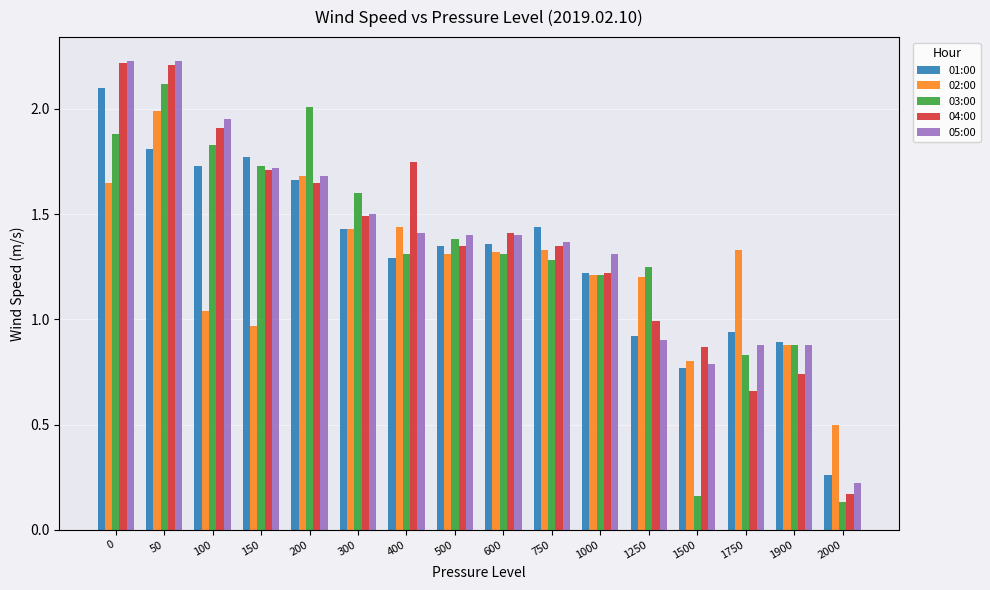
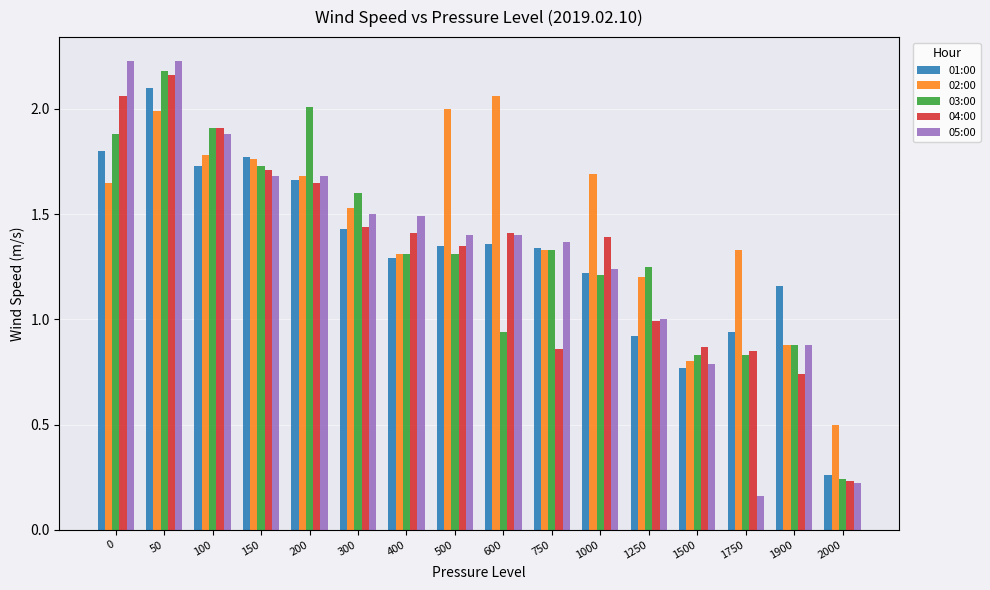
01:00, 0: 2.1 -> 1.8
04:00, 0: 2.22 -> 2.06
01:00, 50: 1.81 -> 2.10
03:00, 50: 2.12 -> 2.18
04:00, 50: 2.21 -> 2.16
02:00, 100: 1.04 -> 1.78
03:00, 100: 1.83 -> 1.91
05:00, 100: 1.95 -> 1.88
02:00, 150: 0.97 -> 1.76
05:00, 150: 1.72 -> 1.68
02:00, 300: 1.43 -> 1.53
04:00, 300: 1.49 -> 1.44
02:00, 400: 1.44 -> 1.31
04:00, 400: 1.75 -> 1.41
05:00, 400: 1.41 -> 1.49
02:00, 500: 1.31 -> 2.00
03:00, 500: 1.38 -> 1.31
02:00, 600: 1.32 -> 2.06
03:00, 600: 1.31 -> 0.94
01:00, 750: 1.44 -> 1.34
03:00, 750: 1.28 -> 1.33
04:00, 750: 1.35 -> 0.86
02:00, 1000: 1.21 -> 1.69
04:00, 1000: 1.22 -> 1.39
05:00, 1000: 1.31 -> 1.24
05:00, 1250: 0.9 -> 1.0
03:00, 1500: 0.16 -> 0.83
04:00, 1750: 0.66 -> 0.85
05:00, 1750: 0.88 -> 0.16
01:00, 1900: 0.89 -> 1.16
03:00, 2000: 0.13 -> 0.24
04:00, 2000: 0.17 -> 0.23
